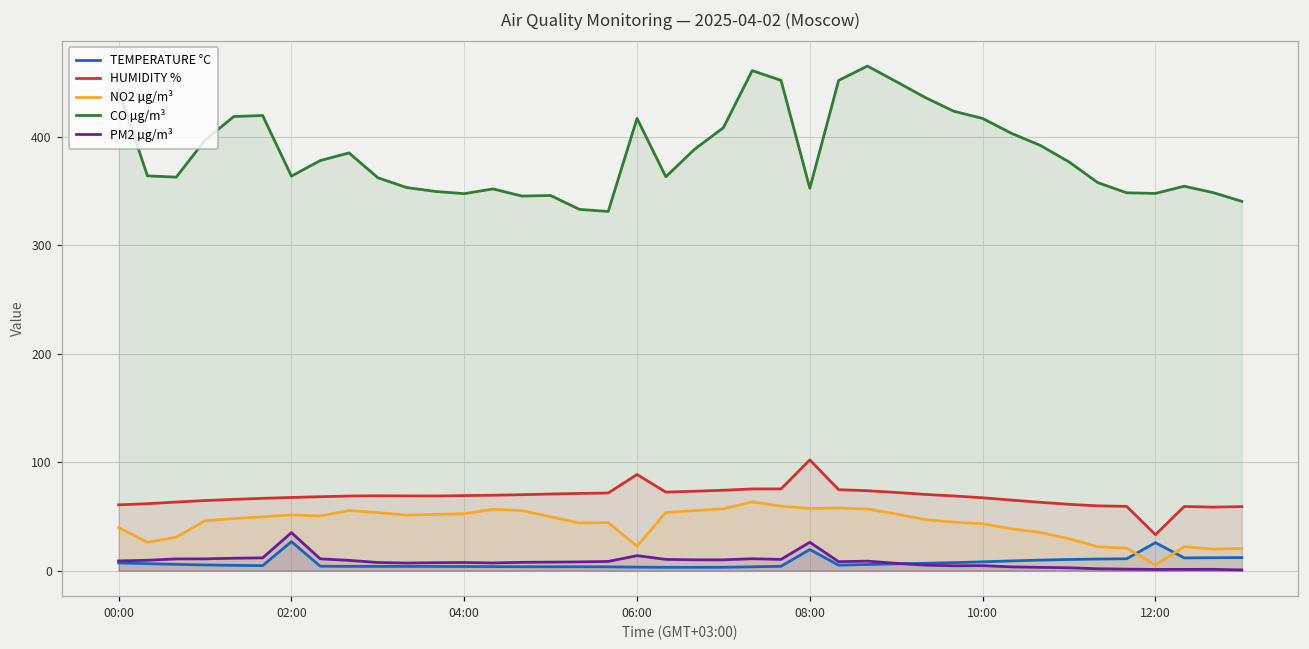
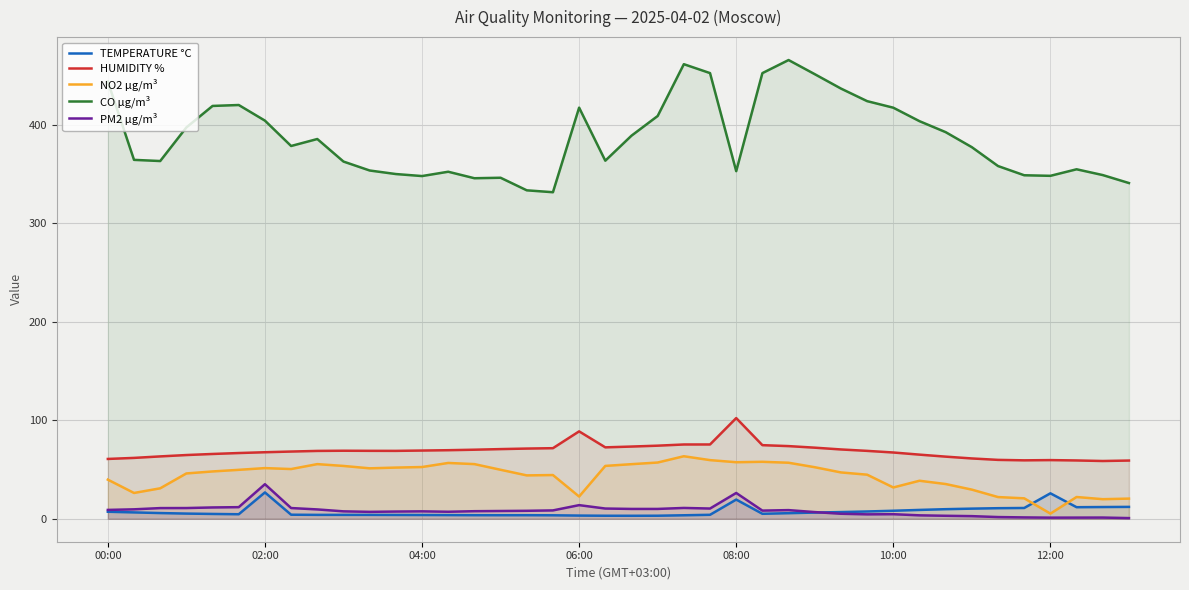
CO µg/m³, 02:00: 360 -> 400
NO2 µg/m³, 10:00: 40 -> 30
HUMIDITY %, 12:00: 30 -> 60
